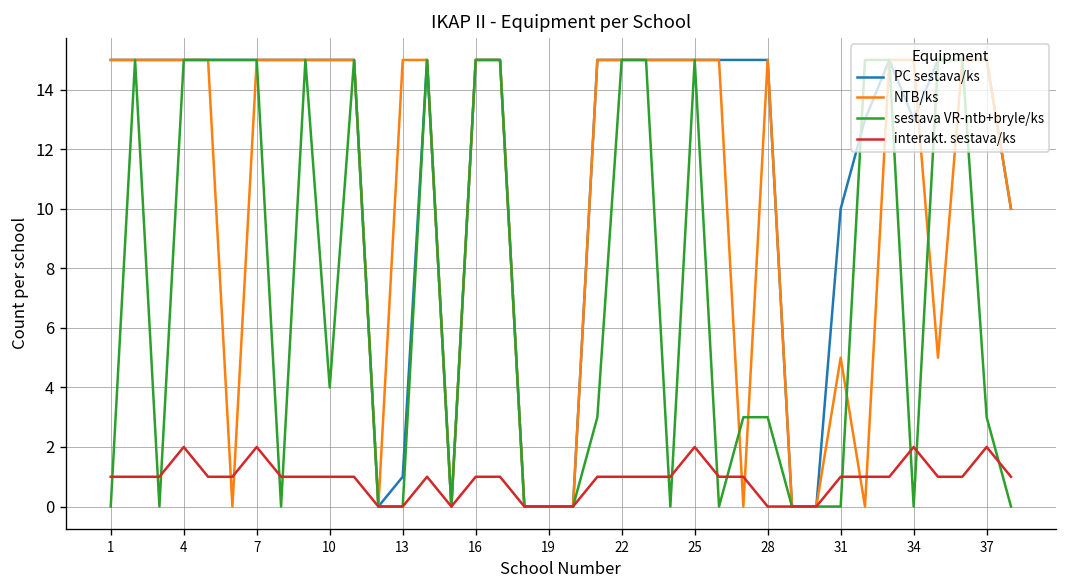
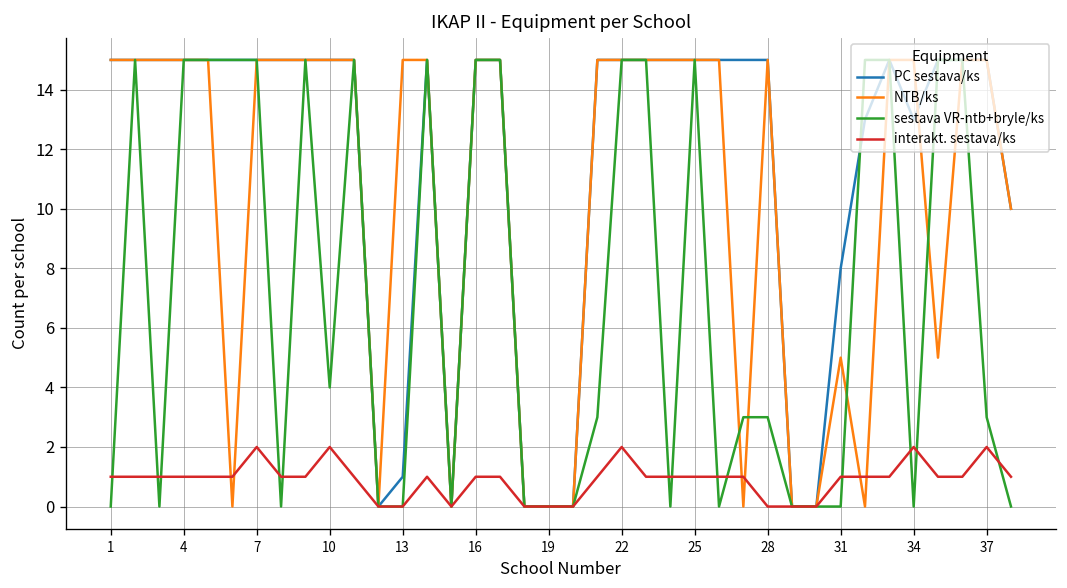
interakt. sestava/ks, 4: 2 -> 1
interakt. sestava/ks, 10: 1 -> 2
interakt. sestava/ks, 22: 1 -> 2
interakt. sestava/ks, 25: 2 -> 1
PC sestava/ks, 31: 10 -> 8
